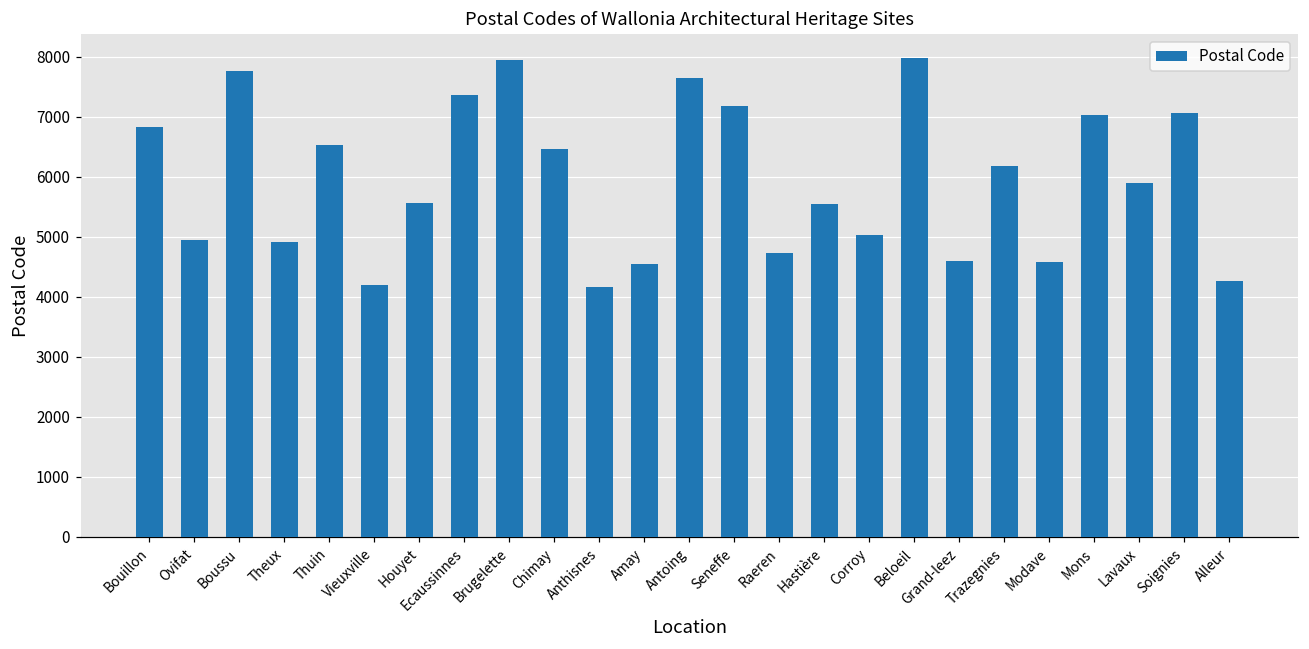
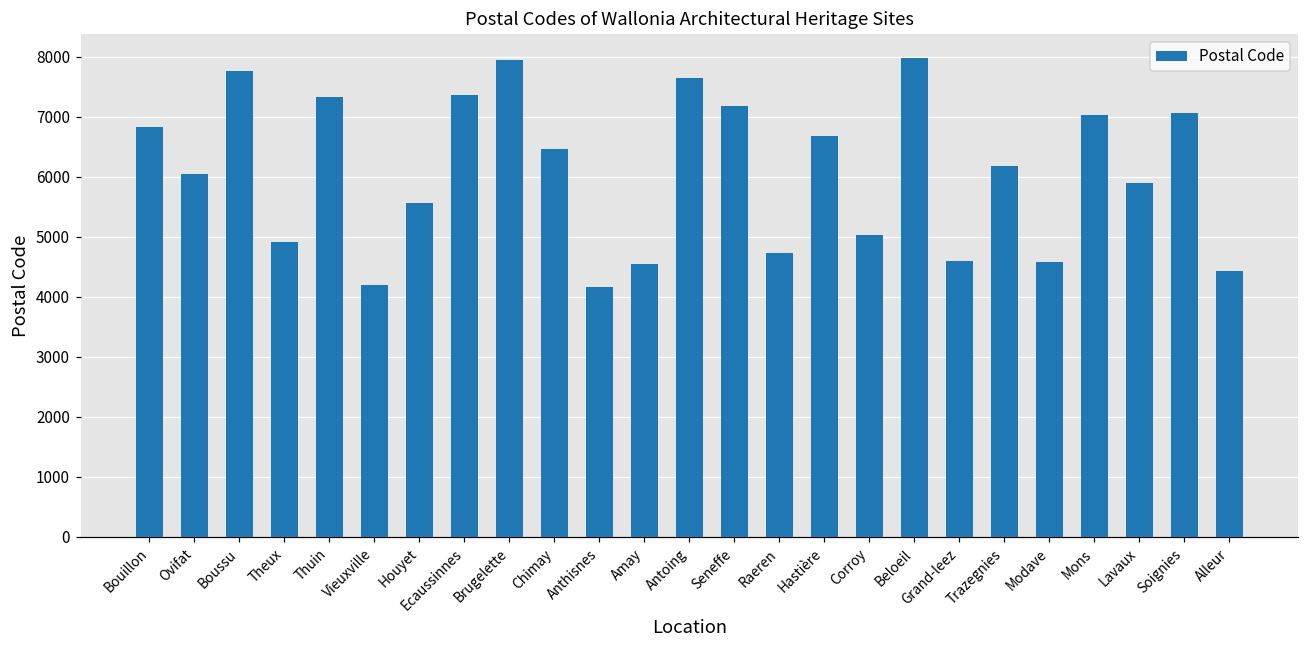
Ovifat: 5000 -> 6000
Thuin: 6500 -> 7300
Hastière: 5500 -> 6700
Alleur: 4300 -> 4400
